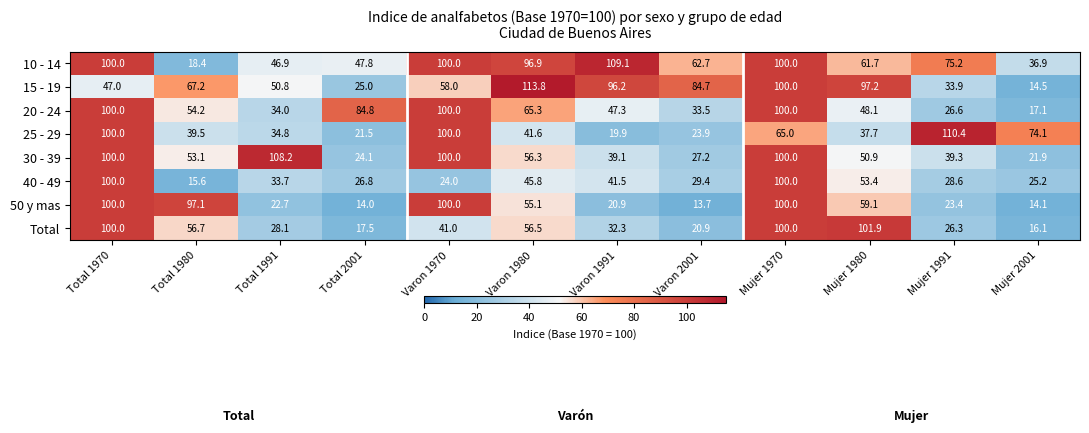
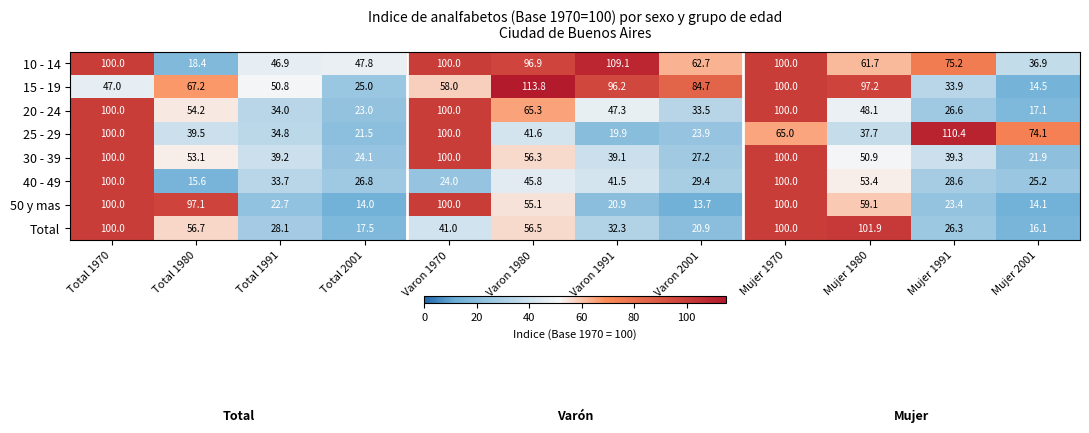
20 - 24, Total 2001: 84.8 -> 23.0
30 - 39, Total 1991: 108.2 -> 39.2
